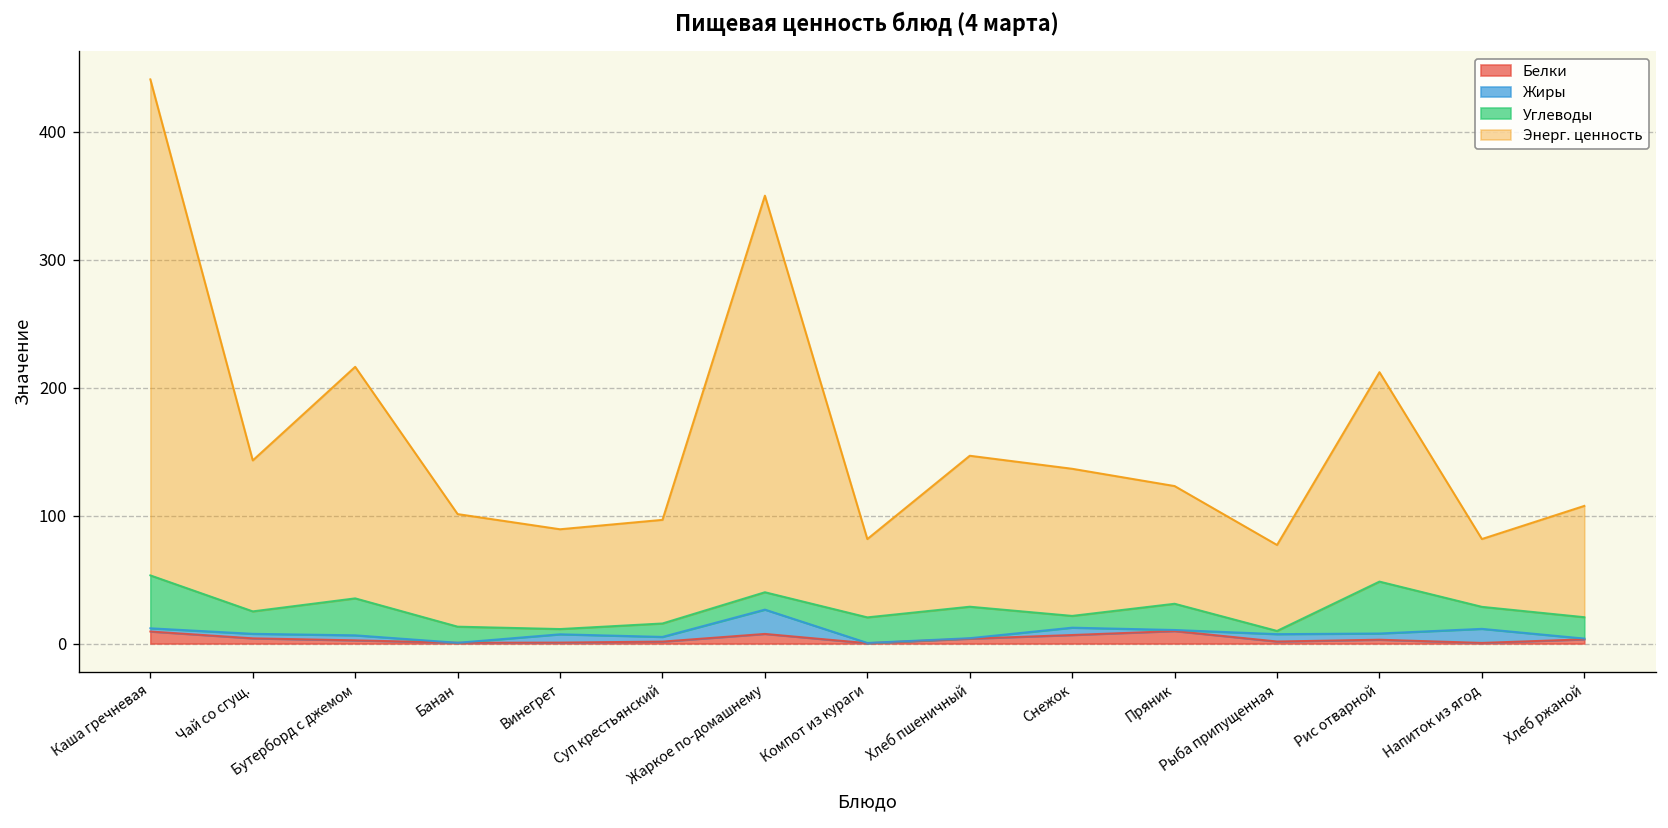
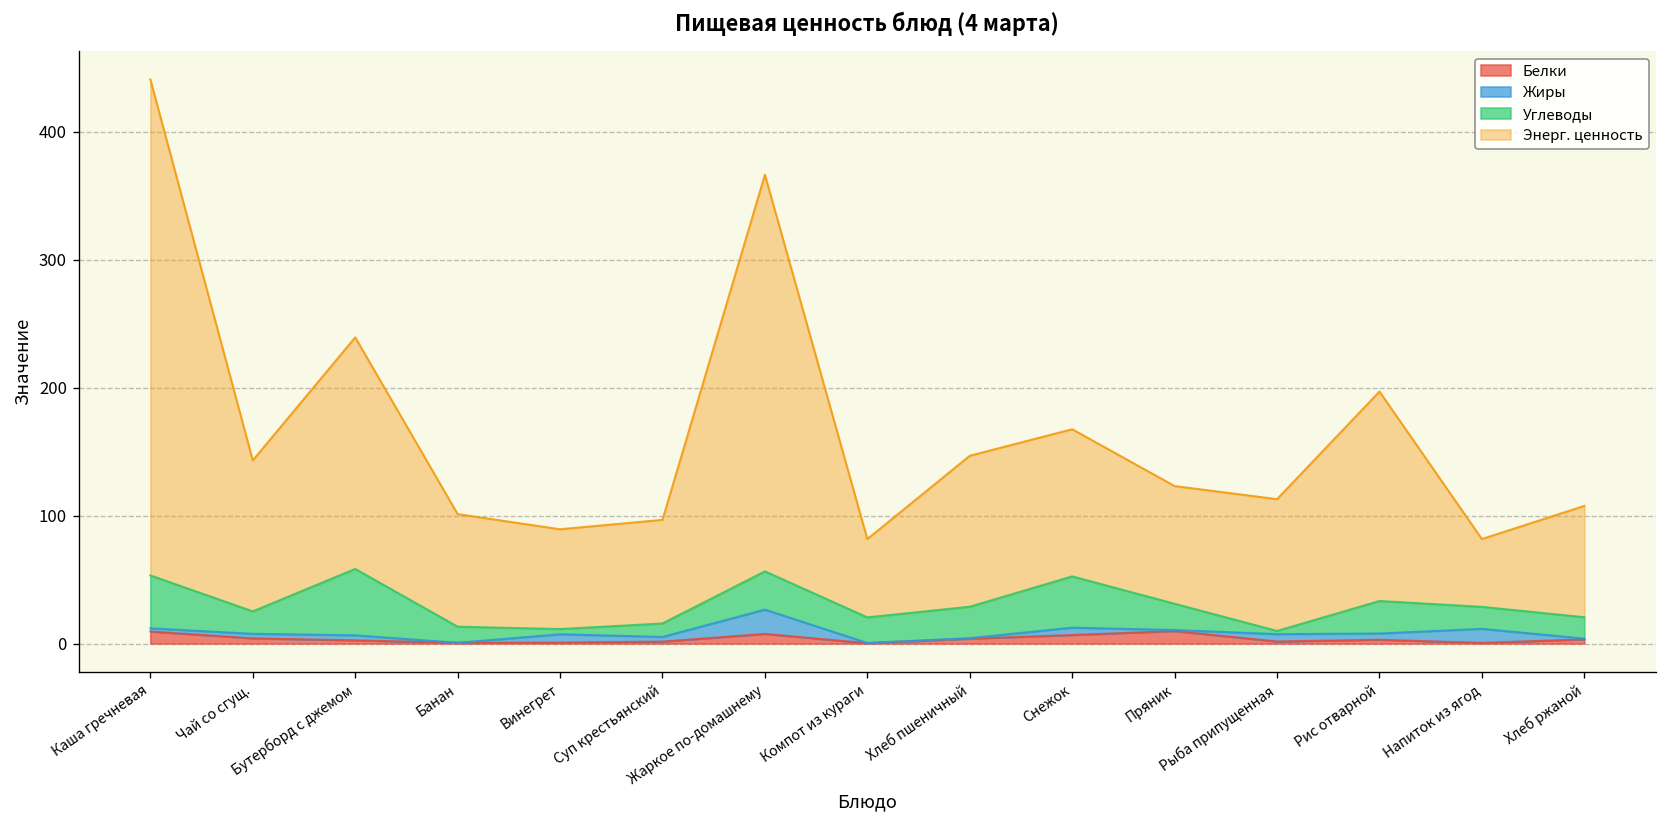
Углеводы, Бутерборд с джемом: 29 -> 52
Углеводы, Жаркое по-домашнему: 14 -> 30
Углеводы, Снежок: 9 -> 40
Энерг. ценность, Рыба припущенная: 67 -> 103
Углеводы, Рис отварной: 41 -> 25
